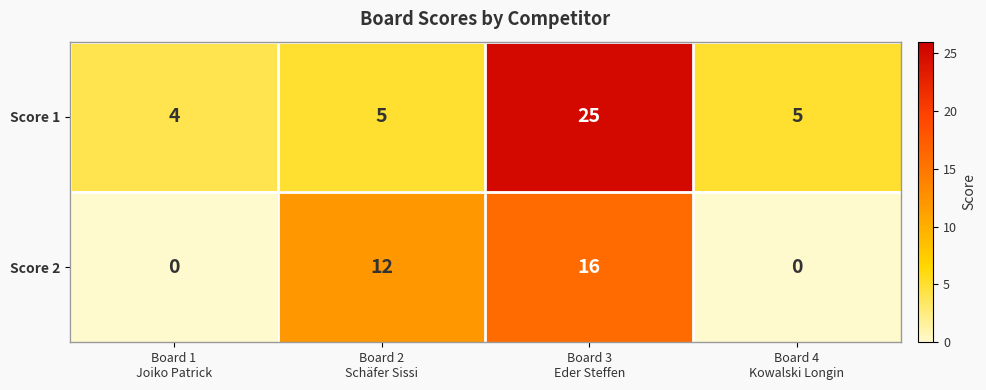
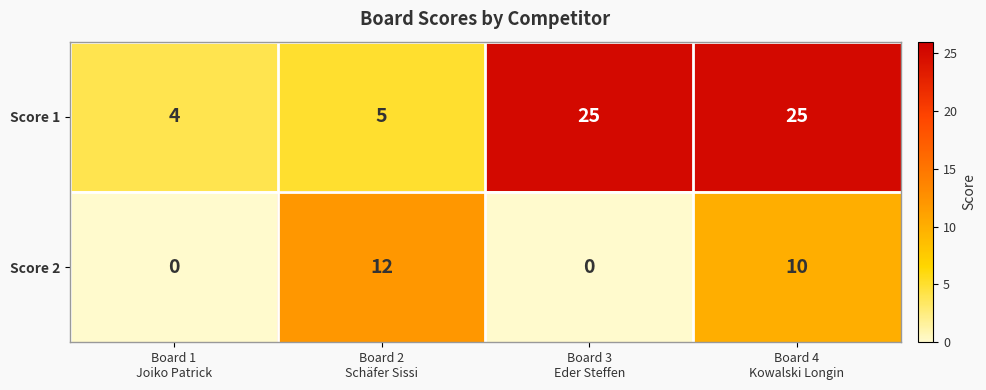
Score 1, Board 4 Kowalski Longin: 5 -> 25
Score 2, Board 3 Eder Steffen: 16 -> 0
Score 2, Board 4 Kowalski Longin: 0 -> 10
